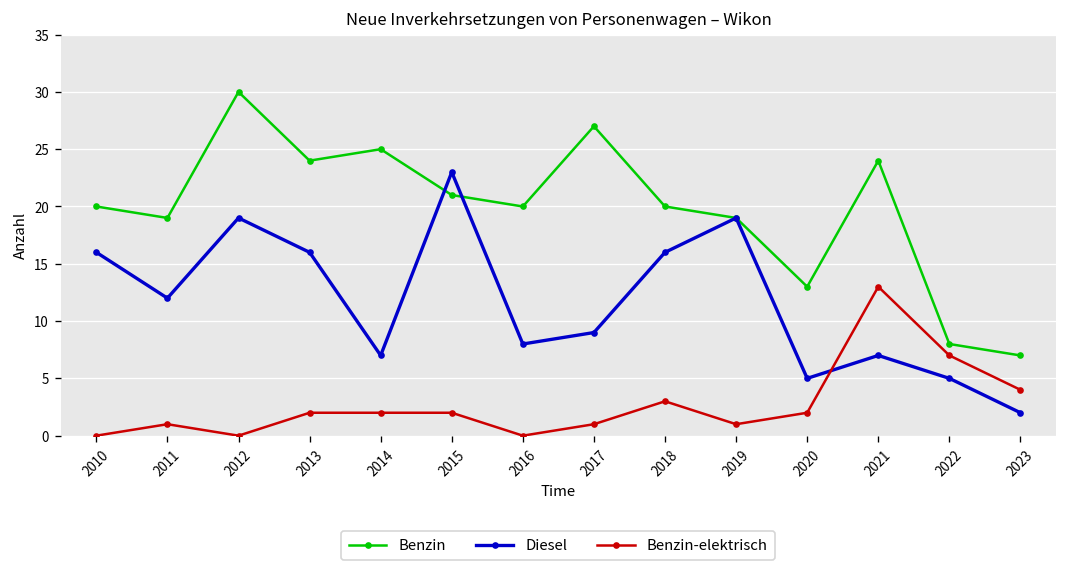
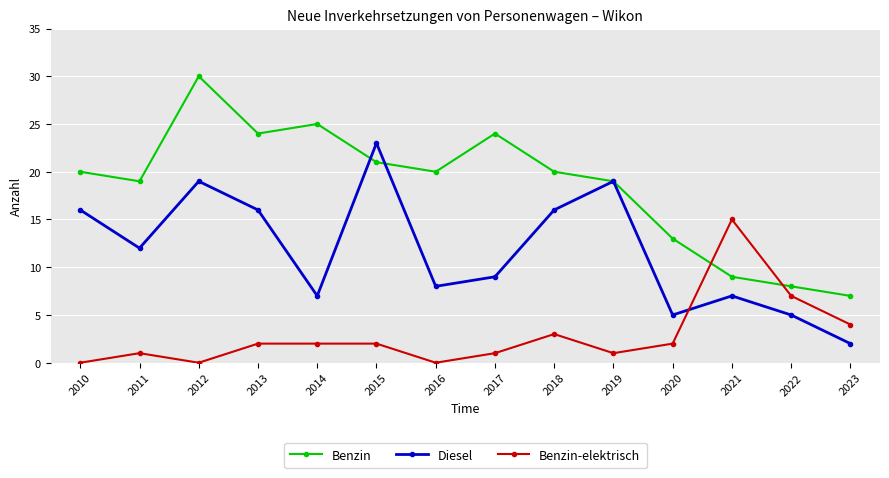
Benzin, 2017: 27 -> 24
Benzin, 2021: 24 -> 9
Benzin-elektrisch, 2021: 13 -> 15
